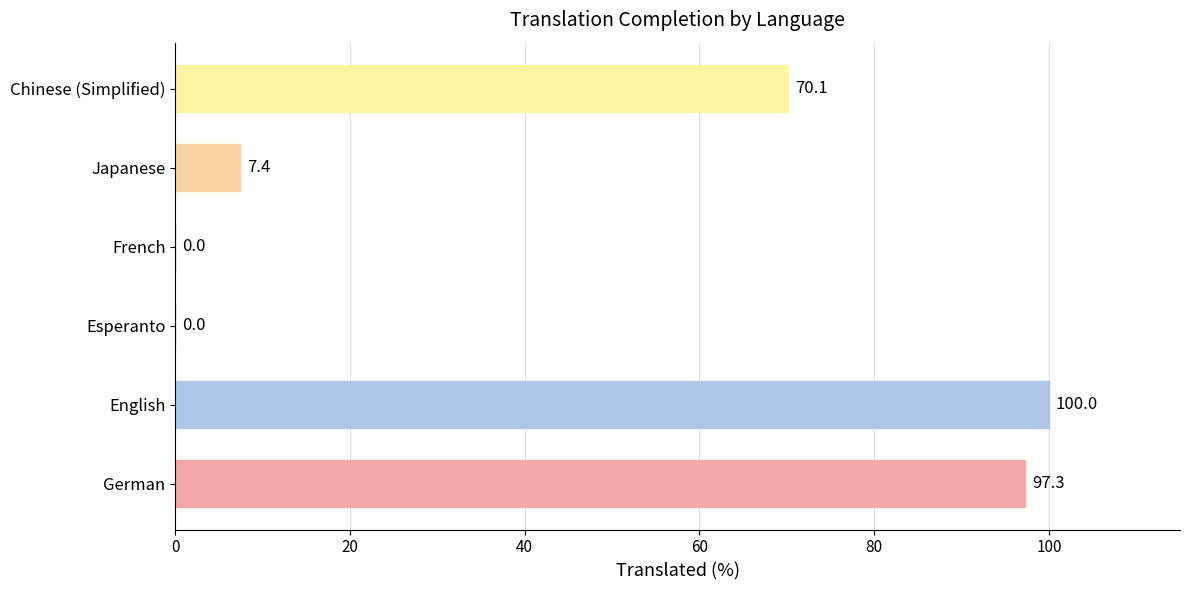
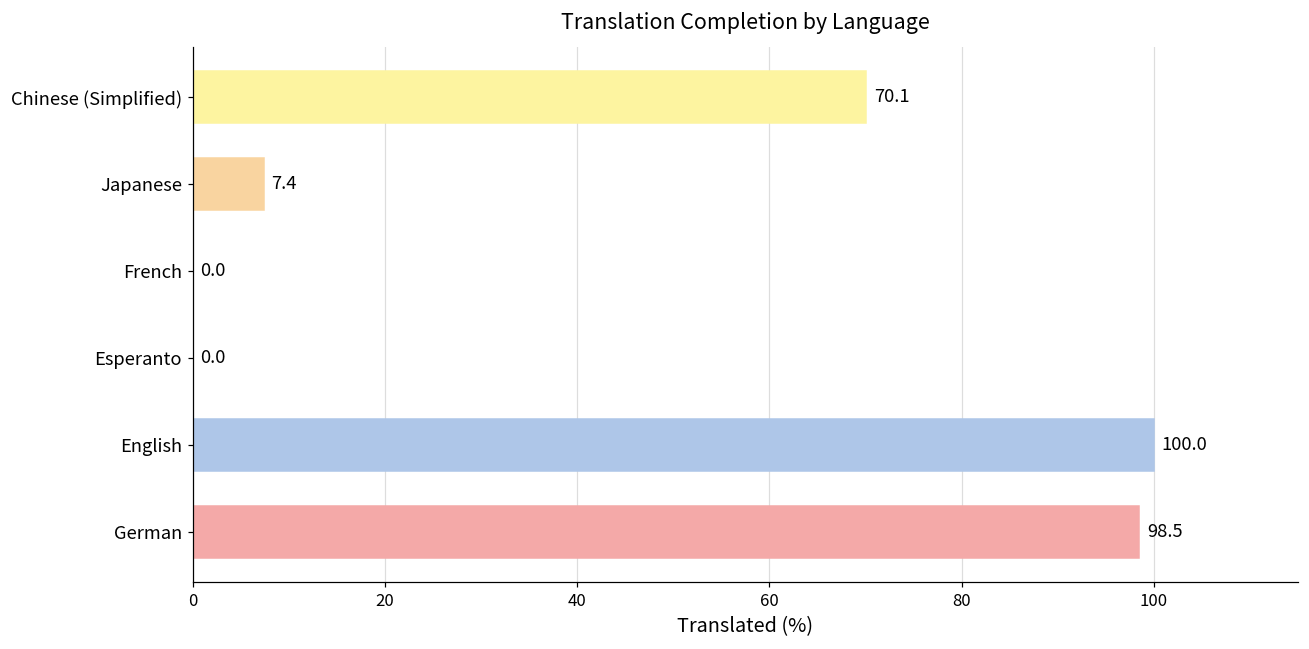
German: 97.3 -> 98.5
